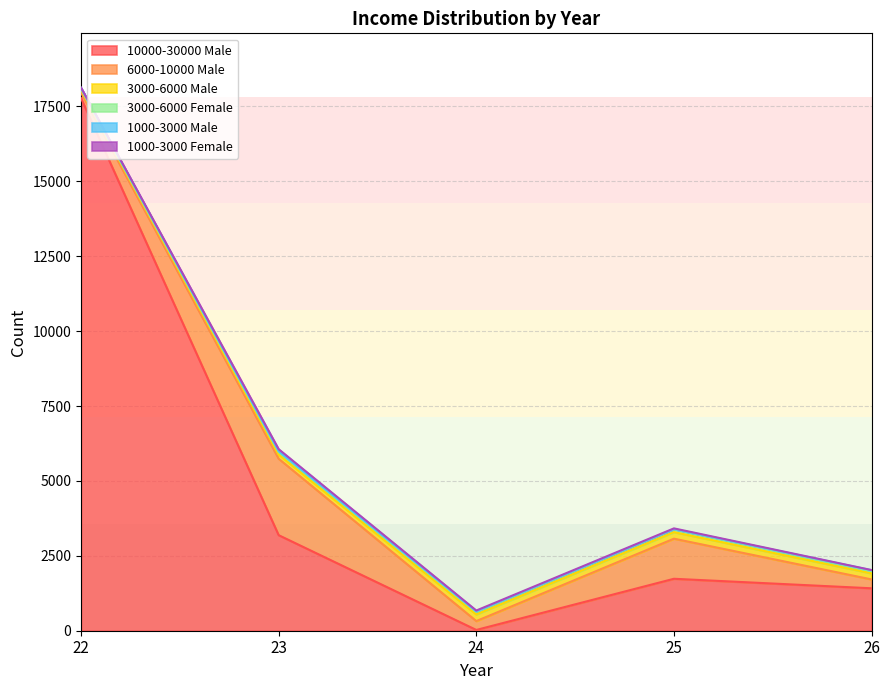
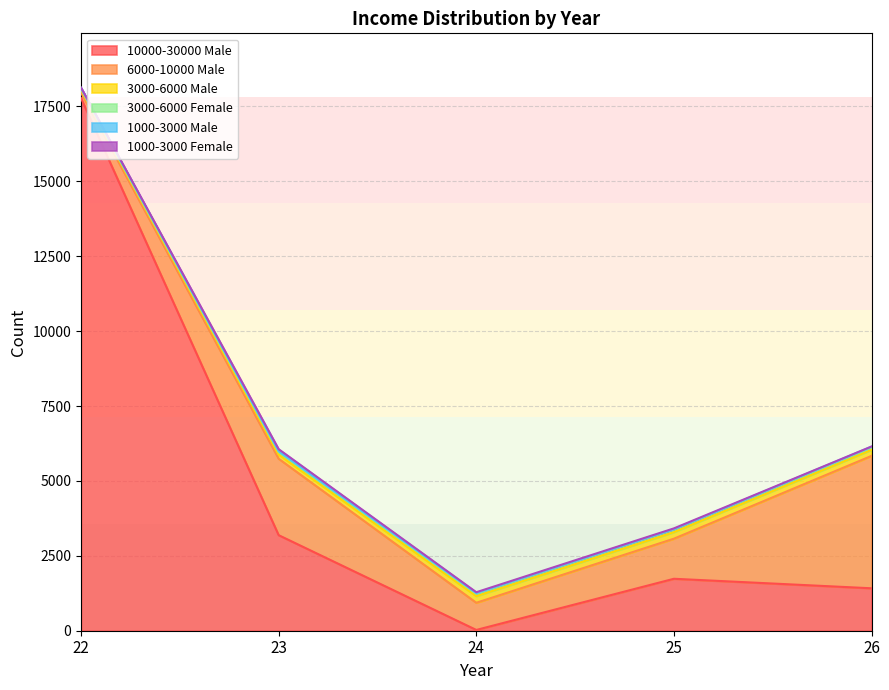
6000-10000 Male, 24: 300 -> 900
6000-10000 Male, 26: 300 -> 4400
